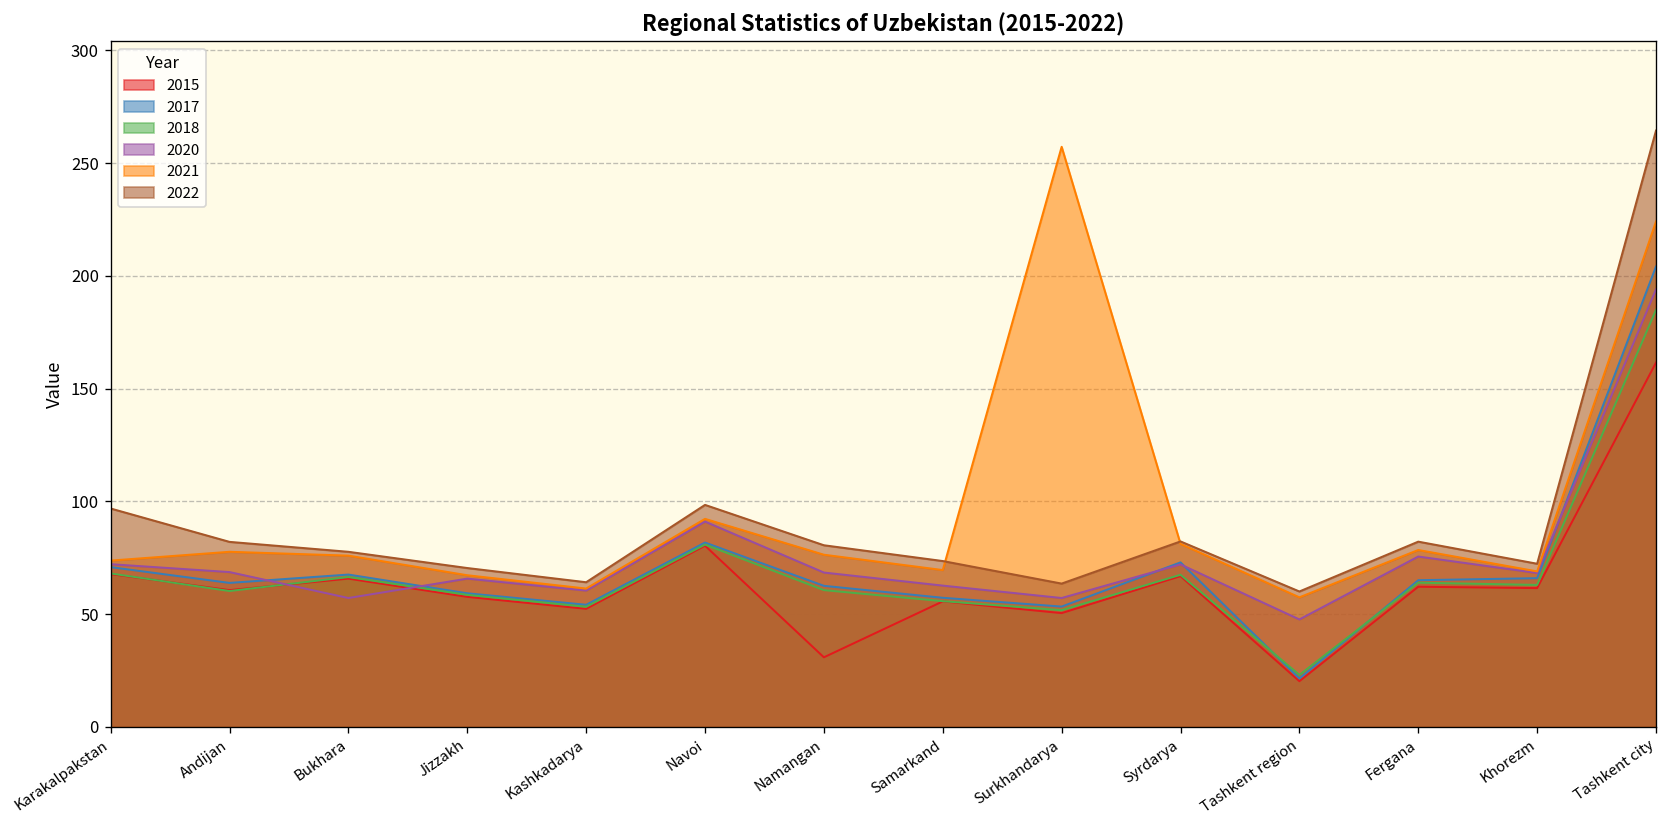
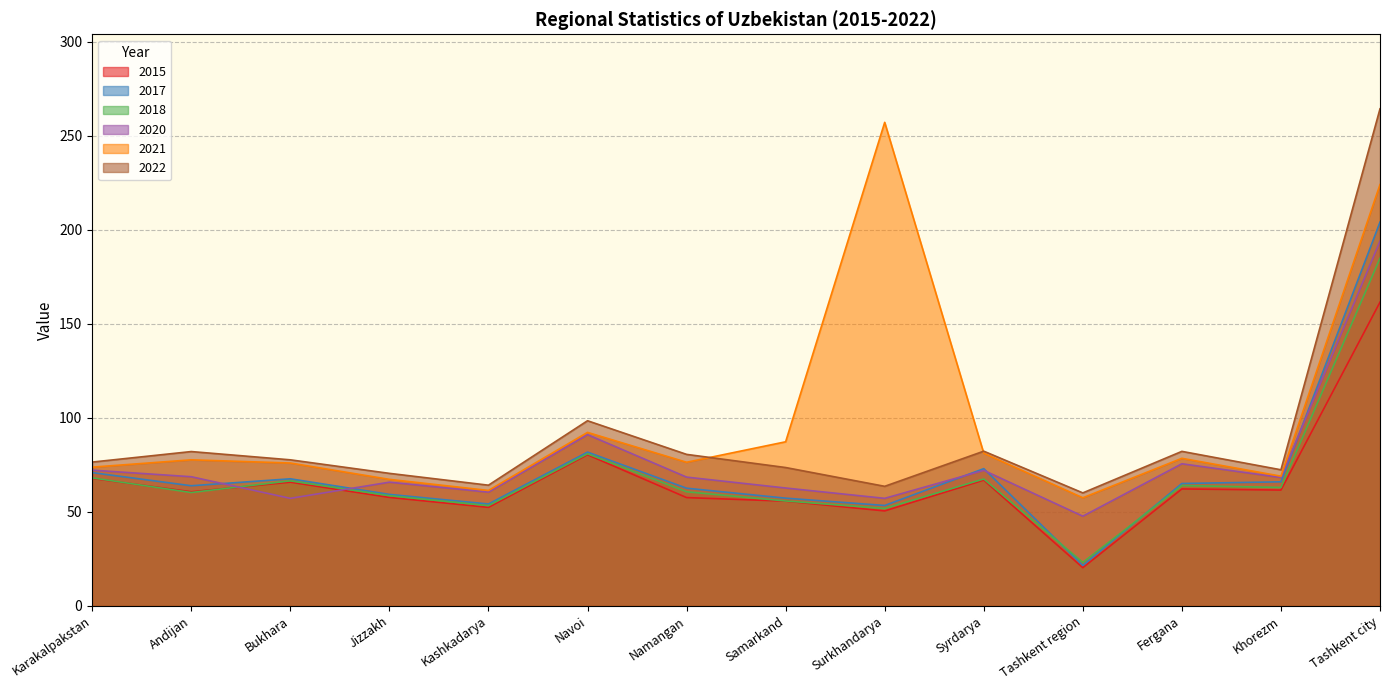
2022, Karakalpakstan: 97 -> 76
2015, Namangan: 31 -> 58
2021, Samarkand: 70 -> 87
